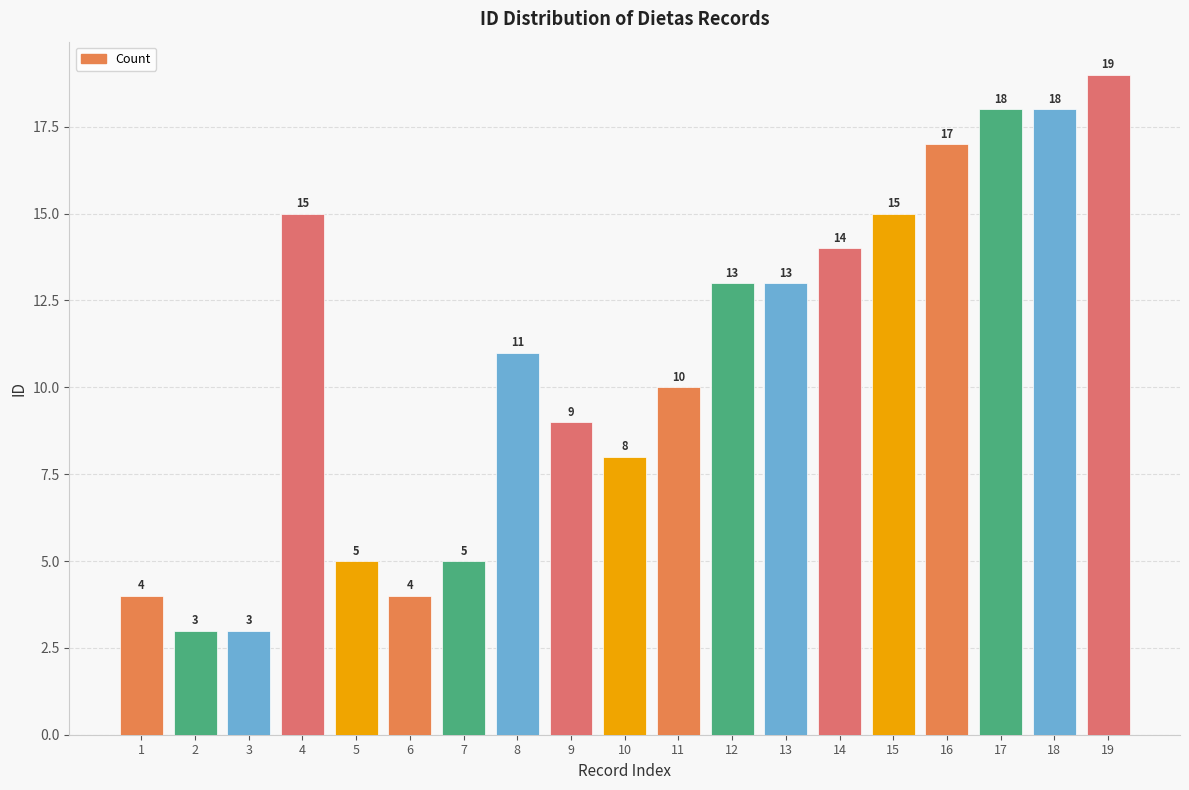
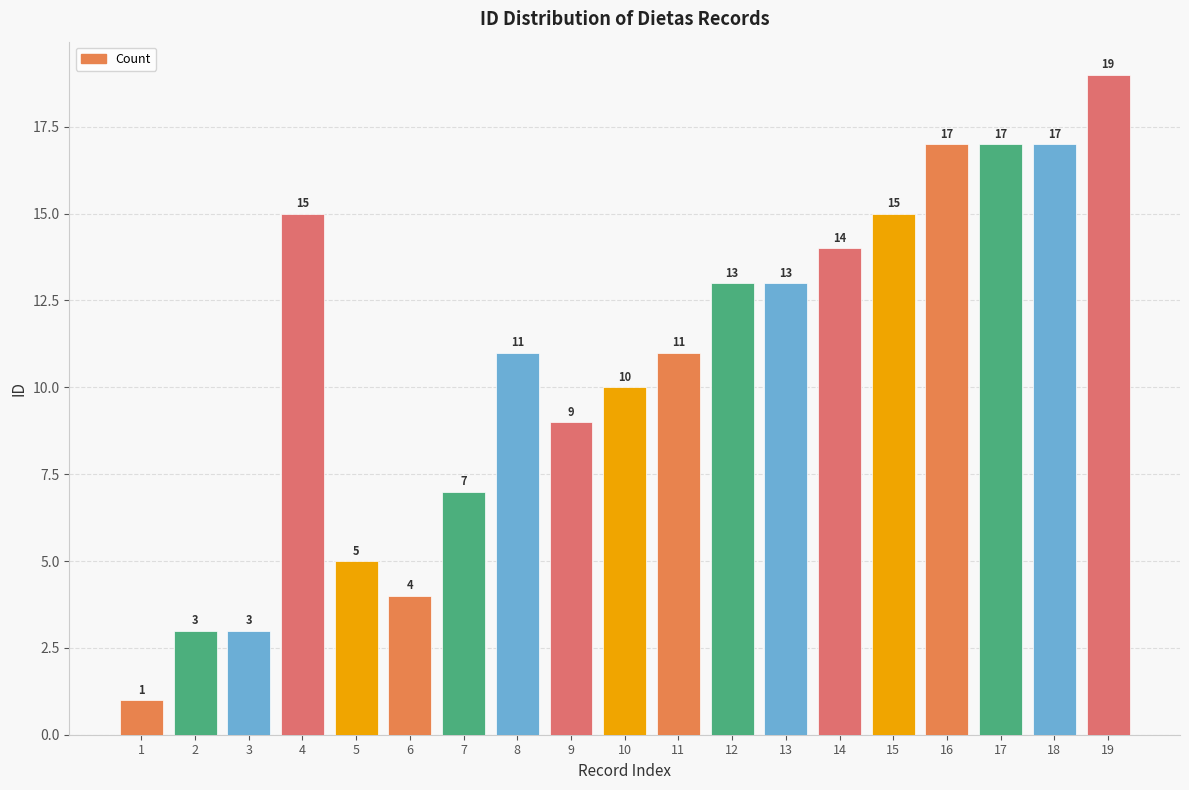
1: 4 -> 1
7: 5 -> 7
10: 8 -> 10
11: 10 -> 11
17: 18 -> 17
18: 18 -> 17
